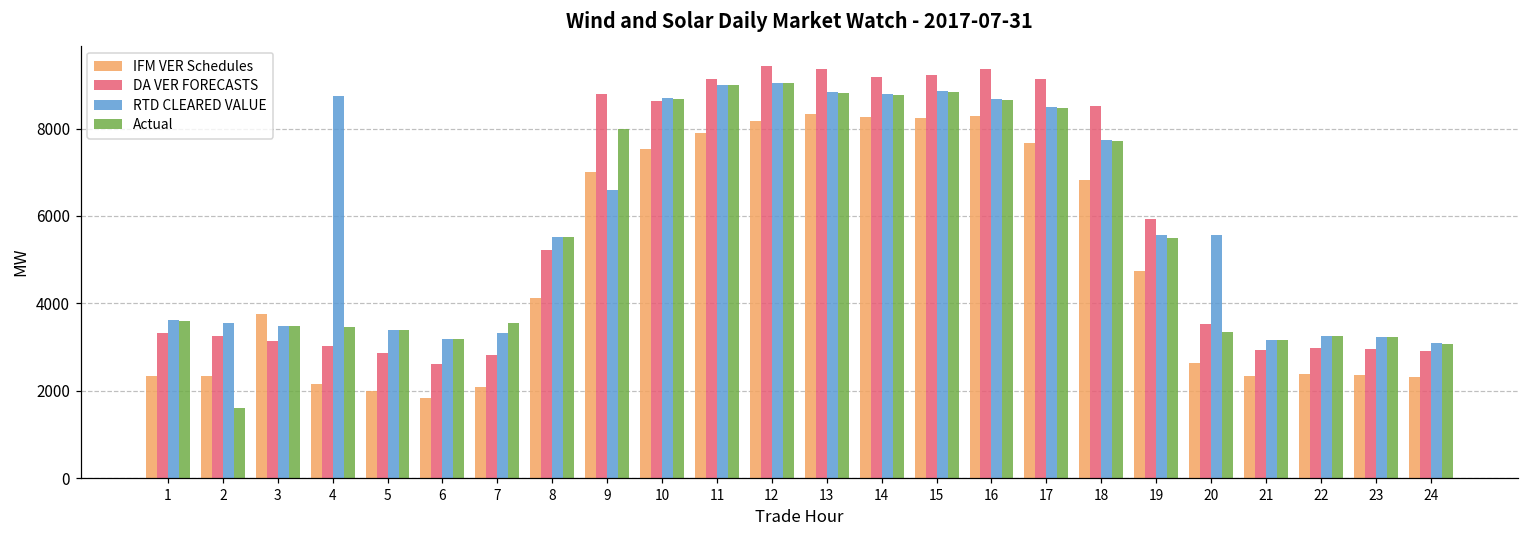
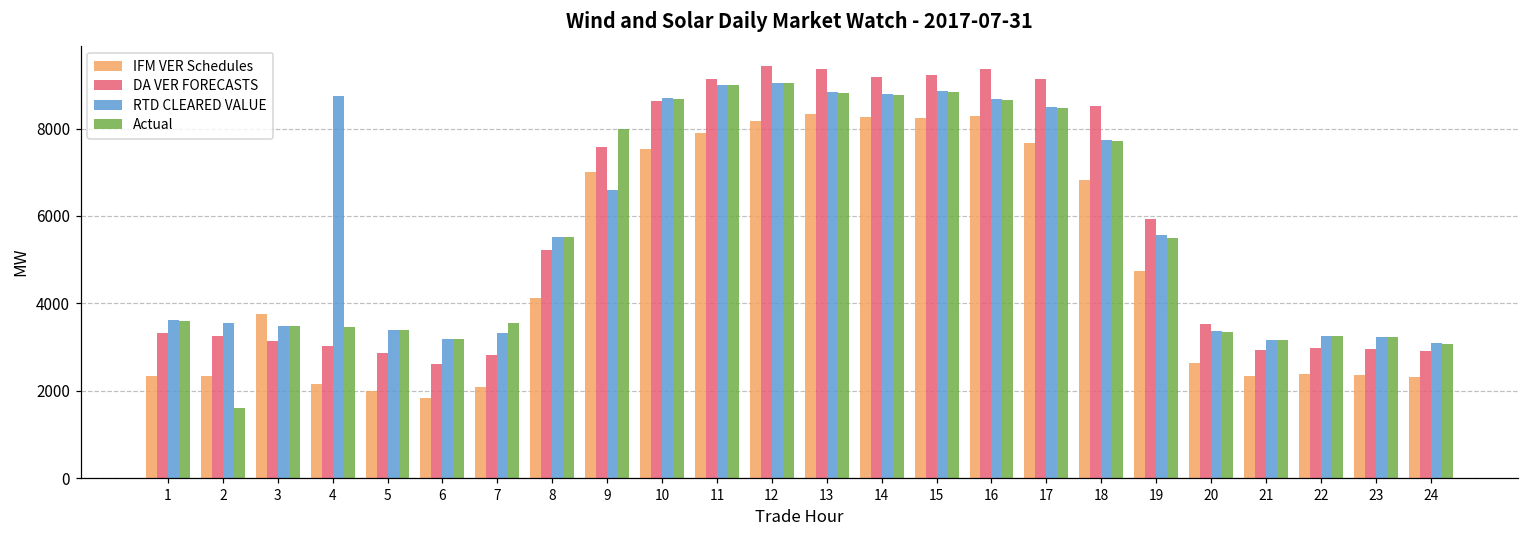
DA VER FORECASTS, 9: 8800 -> 7600
RTD CLEARED VALUE, 20: 5600 -> 3400
